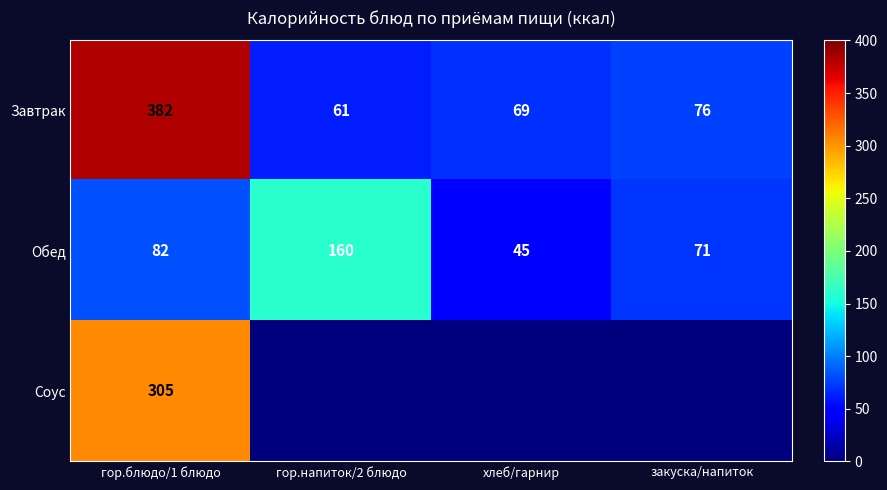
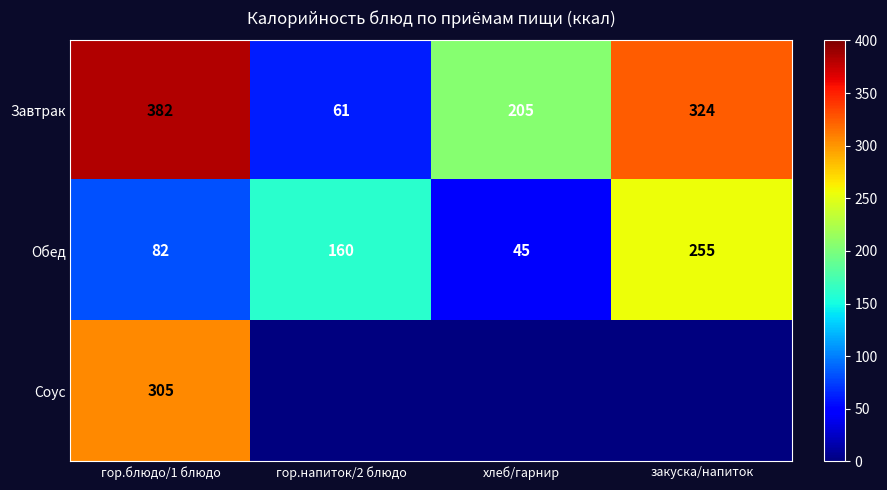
Завтрак, хлеб/гарнир: 69 -> 205
Завтрак, закуска/напиток: 76 -> 324
Обед, закуска/напиток: 71 -> 255
